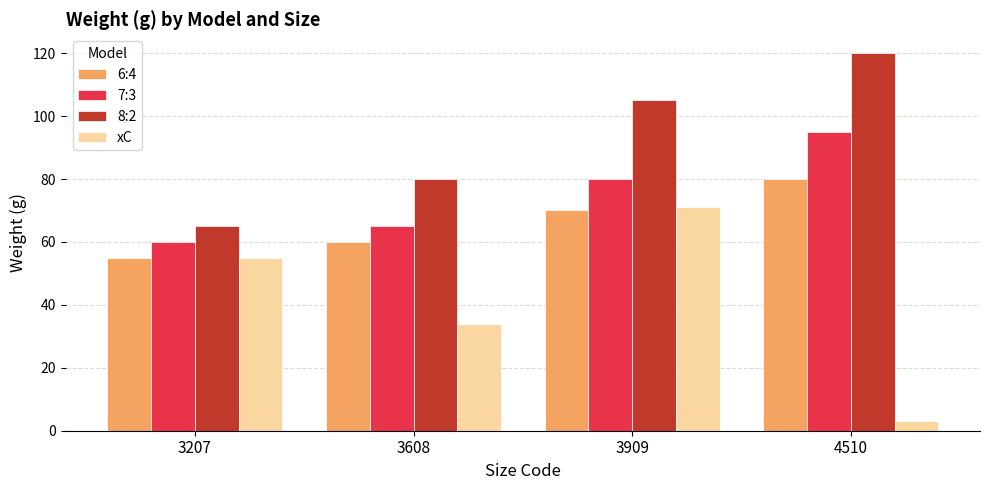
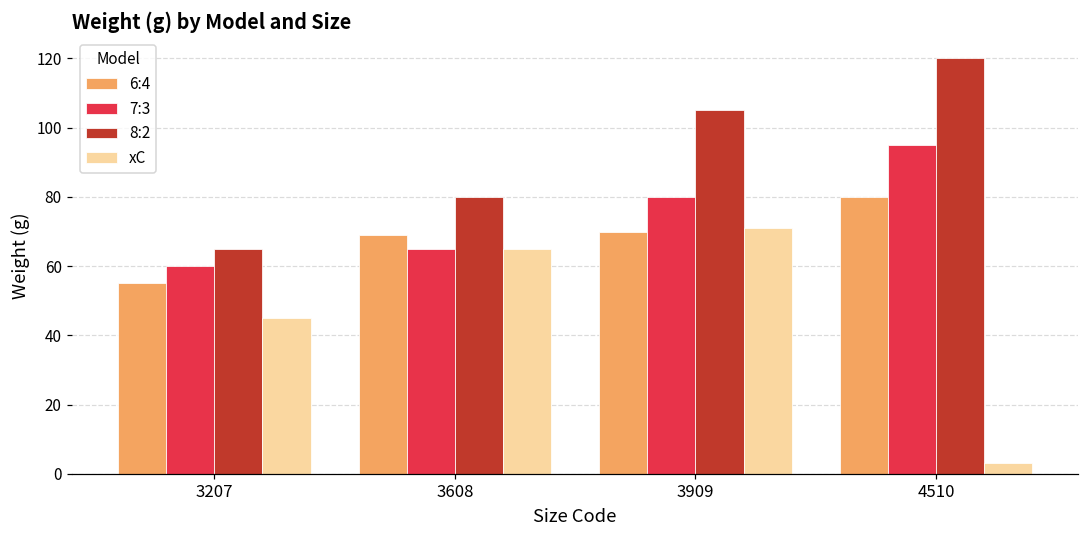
xC, 3207: 55 -> 45
6:4, 3608: 60 -> 69
xC, 3608: 34 -> 65
